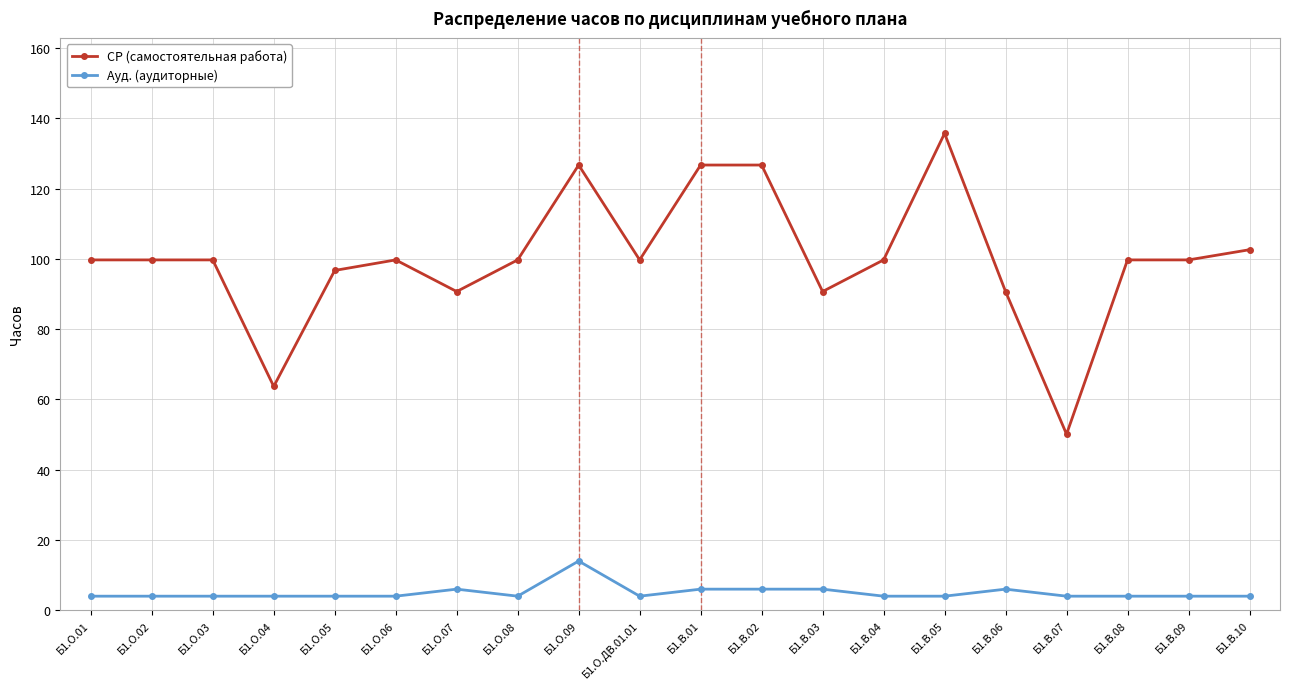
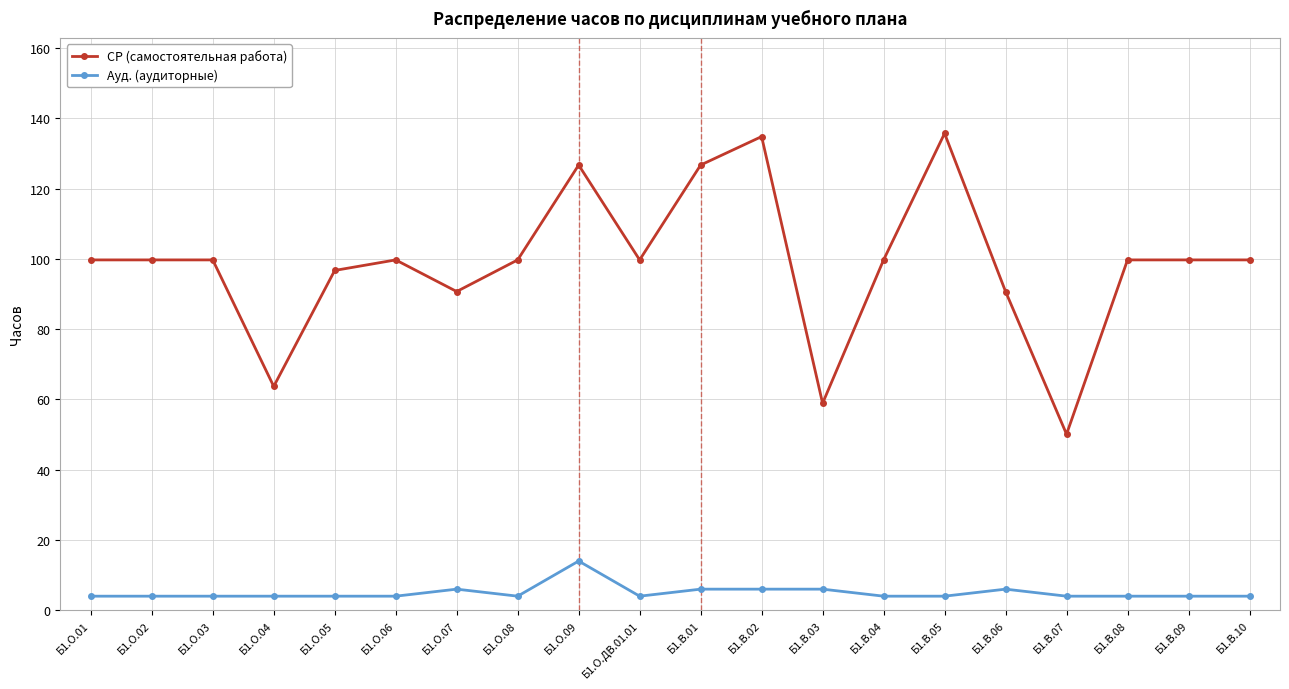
СР (самостоятельная работа), Б1.В.02: 127 -> 135
СР (самостоятельная работа), Б1.В.03: 91 -> 59
СР (самостоятельная работа), Б1.В.10: 103 -> 100
